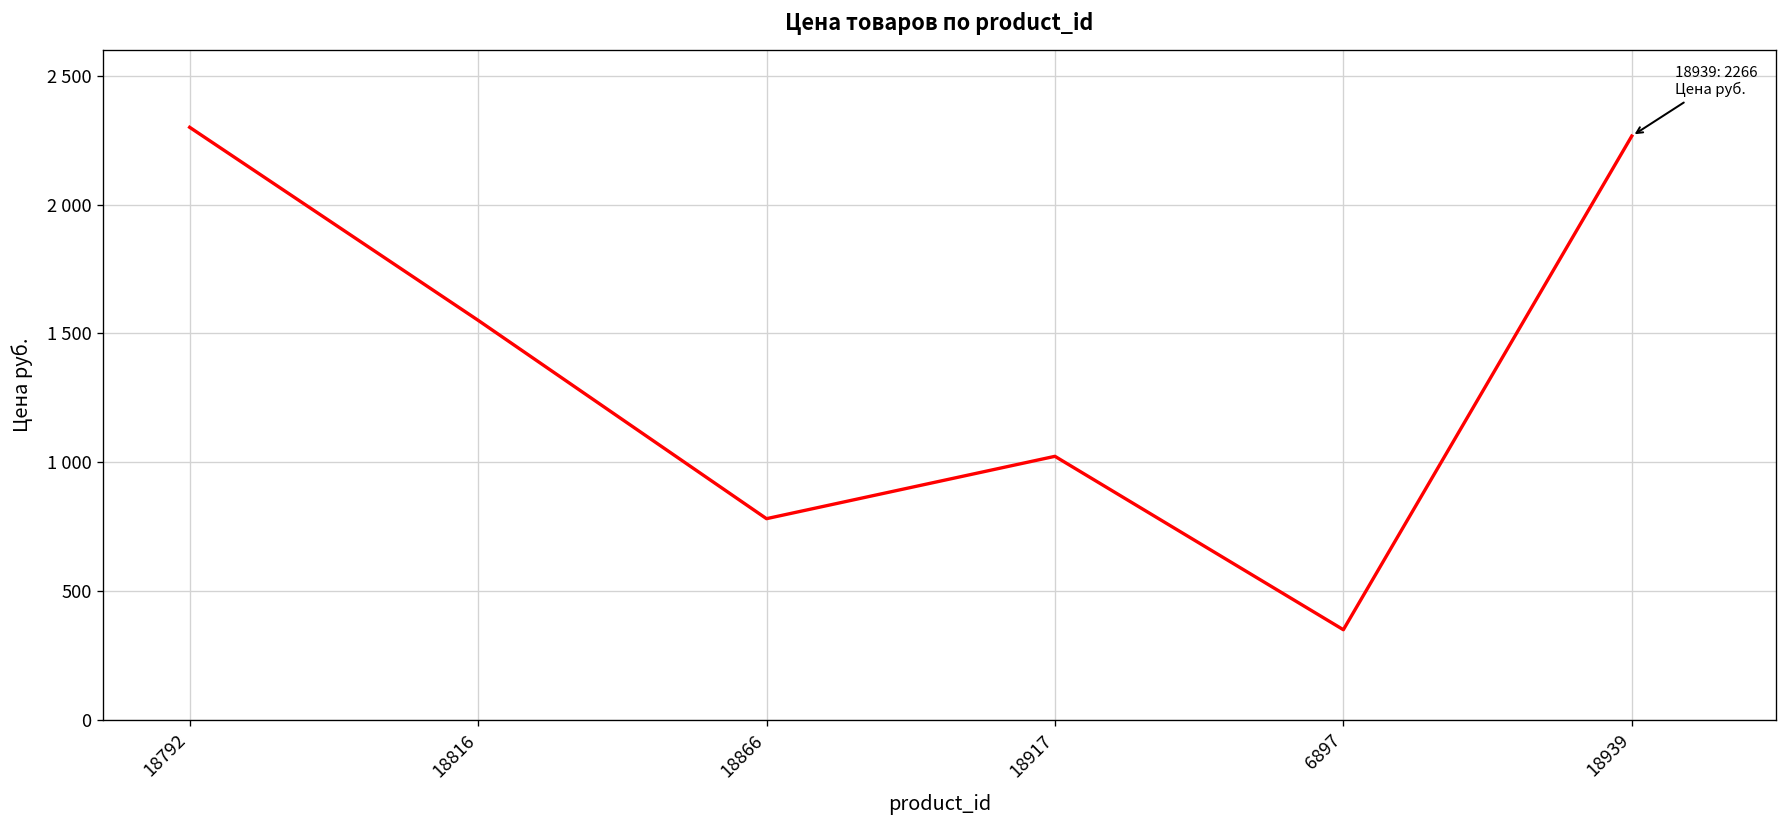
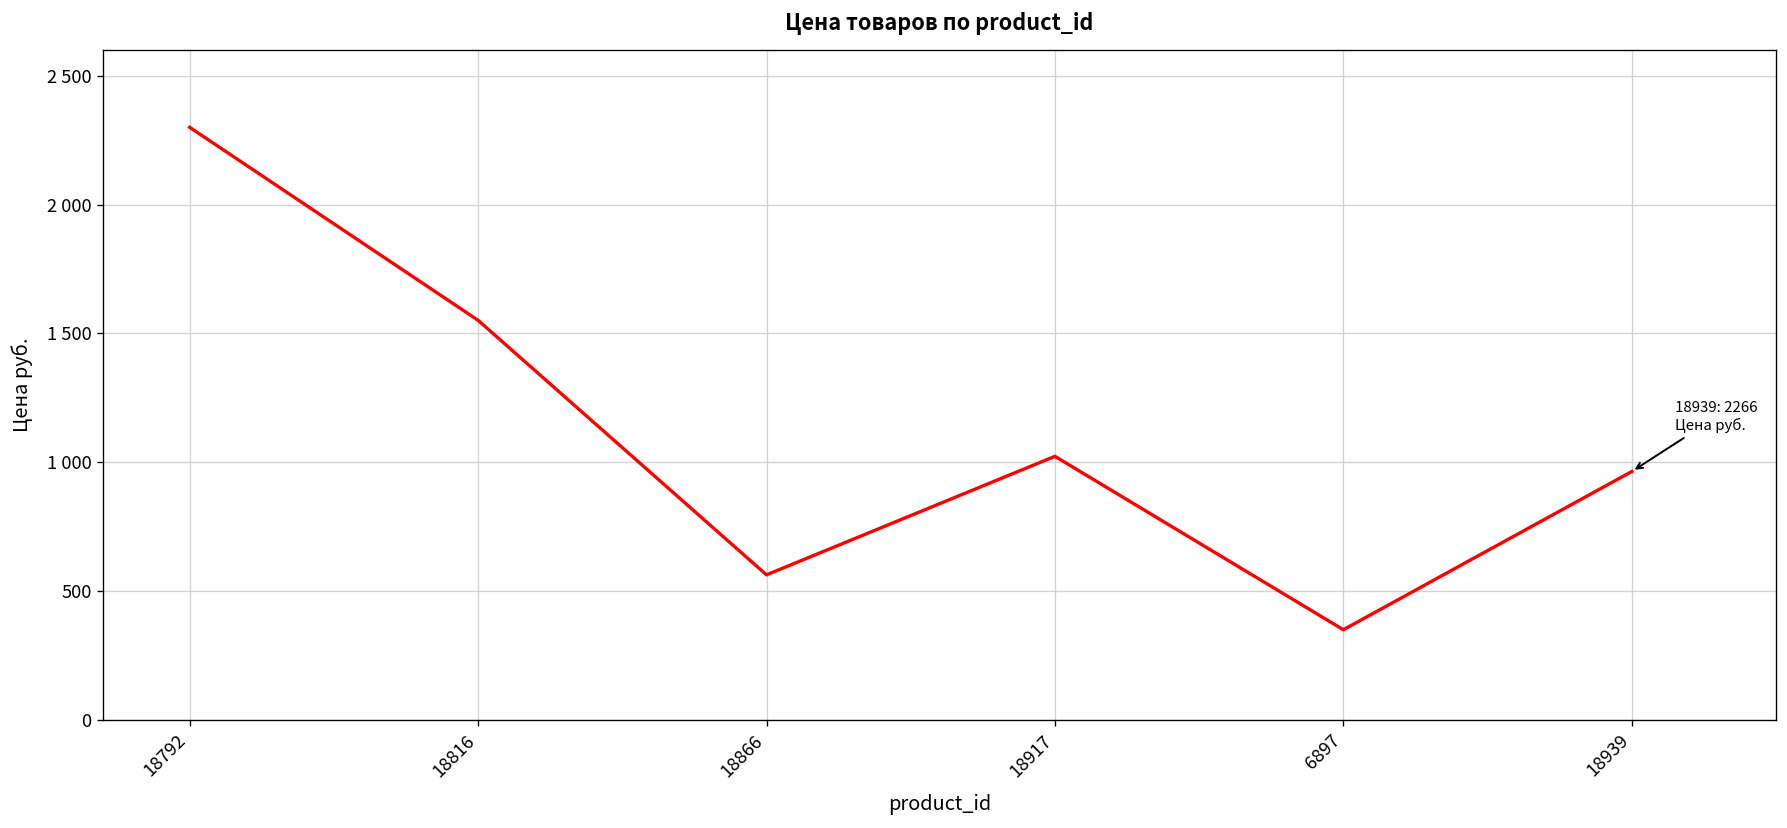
18866: 780 -> 560
18939: 2270 -> 960
